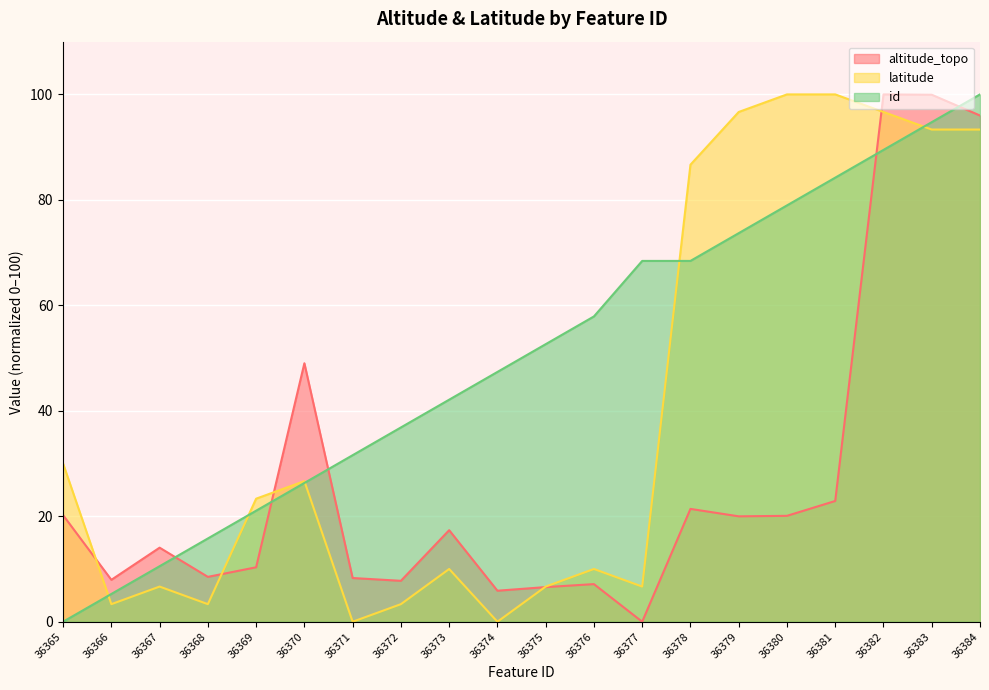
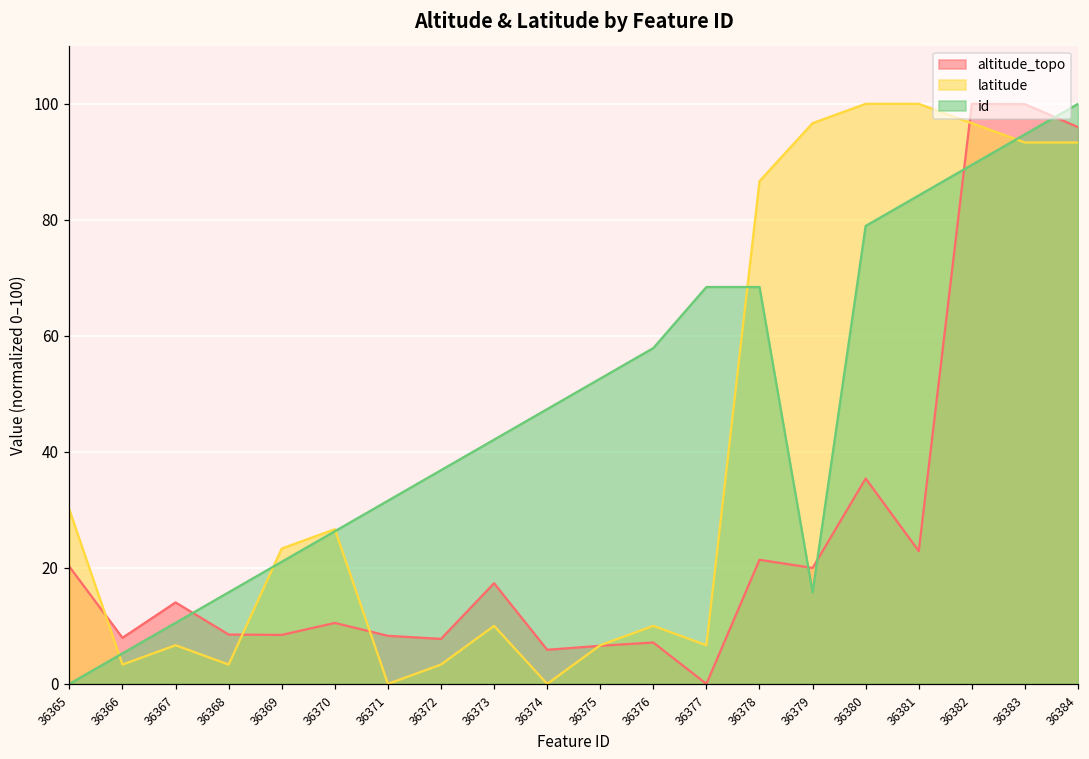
altitude_topo, 36369: 10 -> 8
altitude_topo, 36370: 49 -> 11
id, 36379: 74 -> 16
altitude_topo, 36380: 20 -> 35
